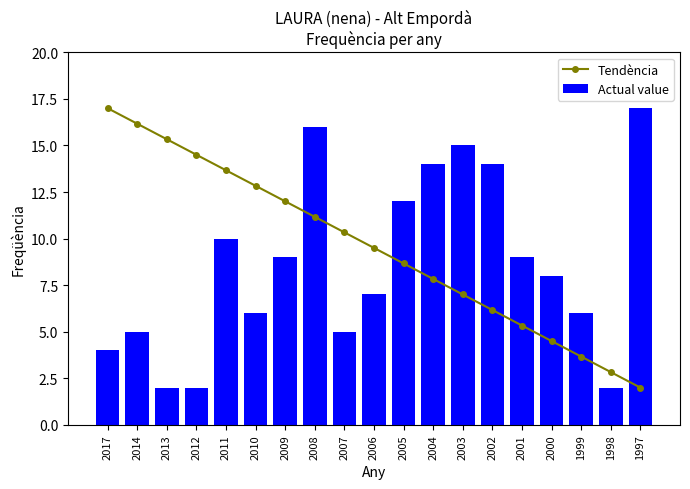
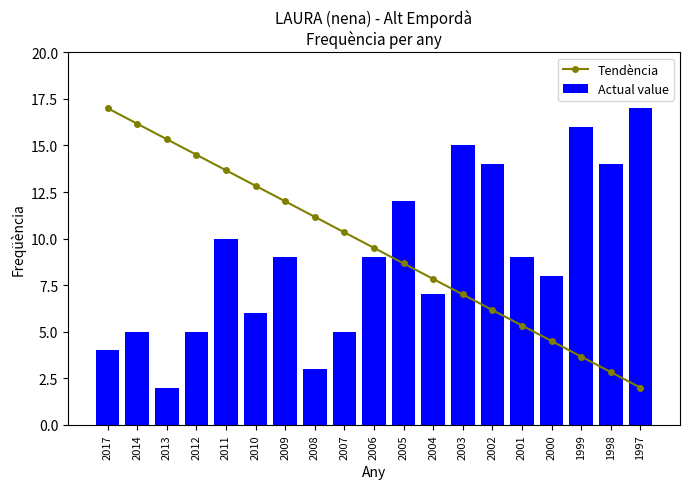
Actual value, 2012: 2 -> 5
Actual value, 2008: 16 -> 3
Actual value, 2006: 7 -> 9
Actual value, 2004: 14 -> 7
Actual value, 1999: 6 -> 16
Actual value, 1998: 2 -> 14
